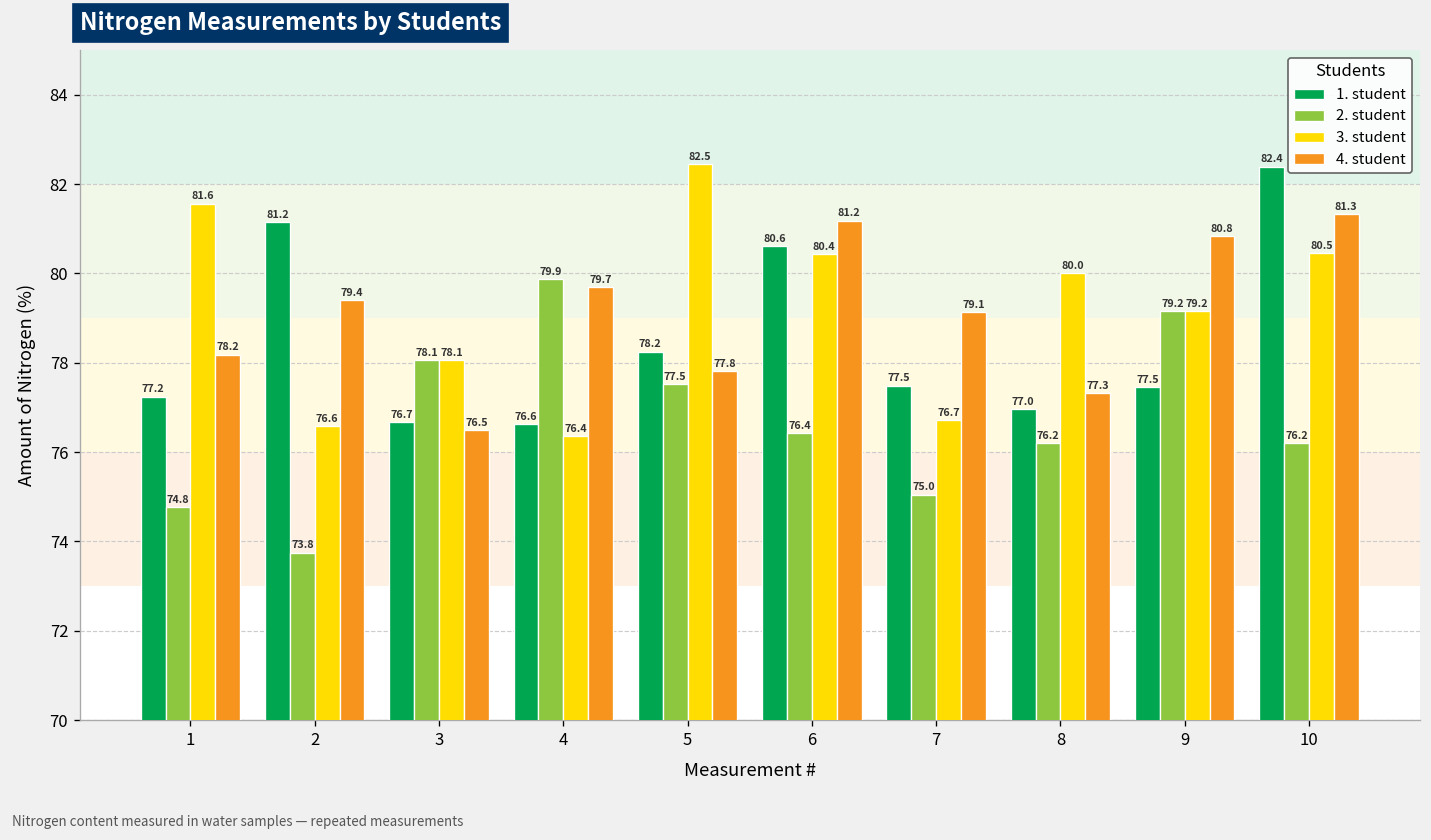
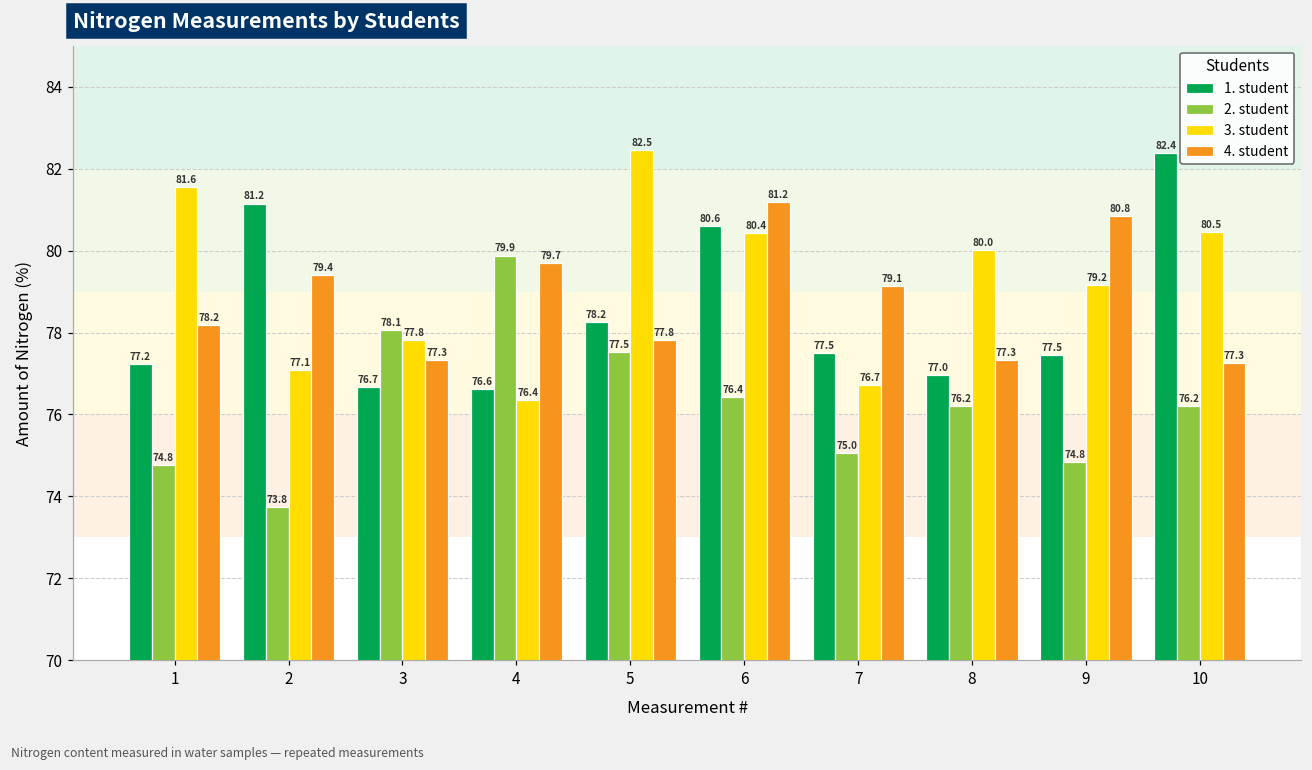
3. student, 2: 76.6 -> 77.1
3. student, 3: 78.1 -> 77.8
4. student, 3: 76.5 -> 77.3
2. student, 9: 79.2 -> 74.8
4. student, 10: 81.3 -> 77.3
